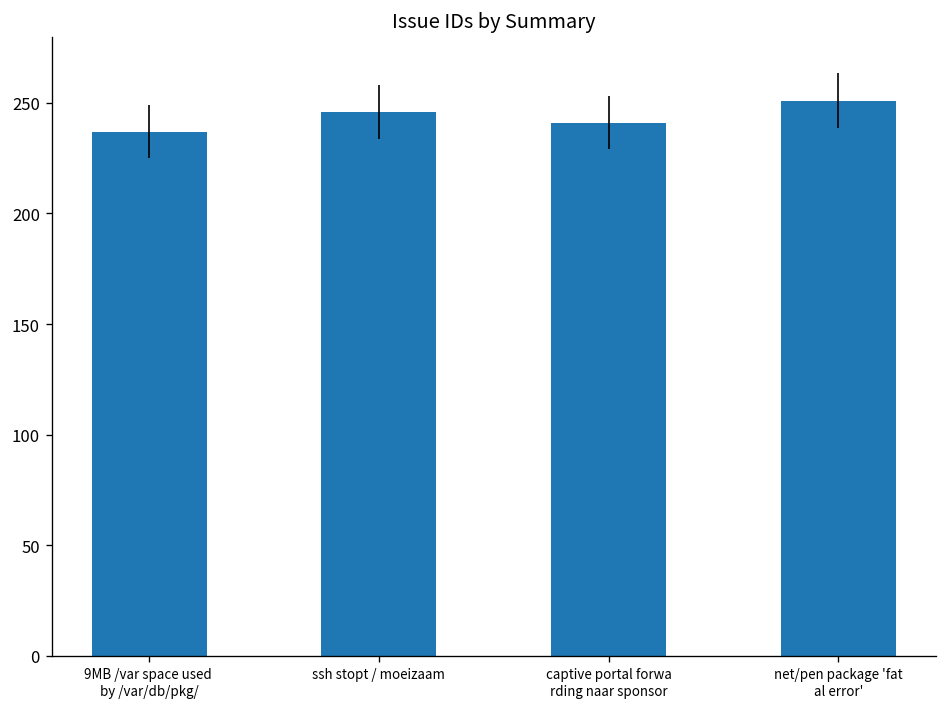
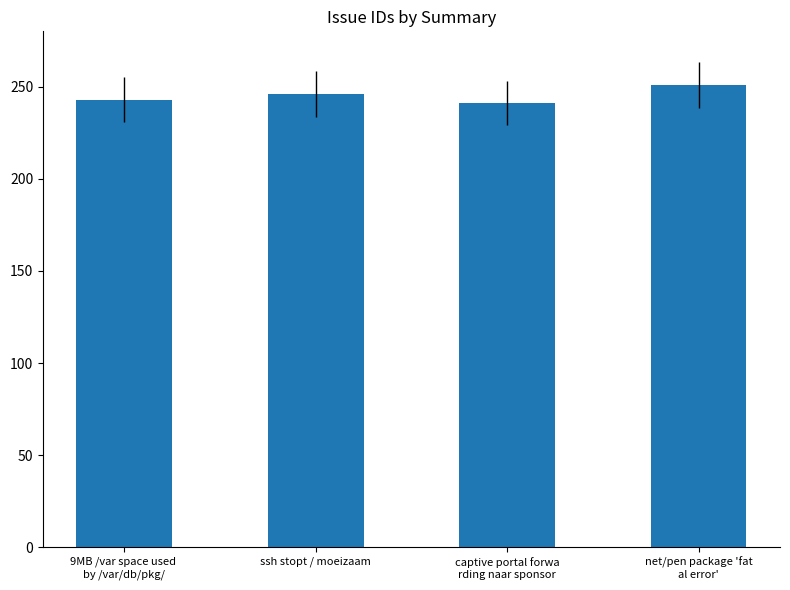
9MB /var space used by /var/db/pkg/: 237 -> 243
